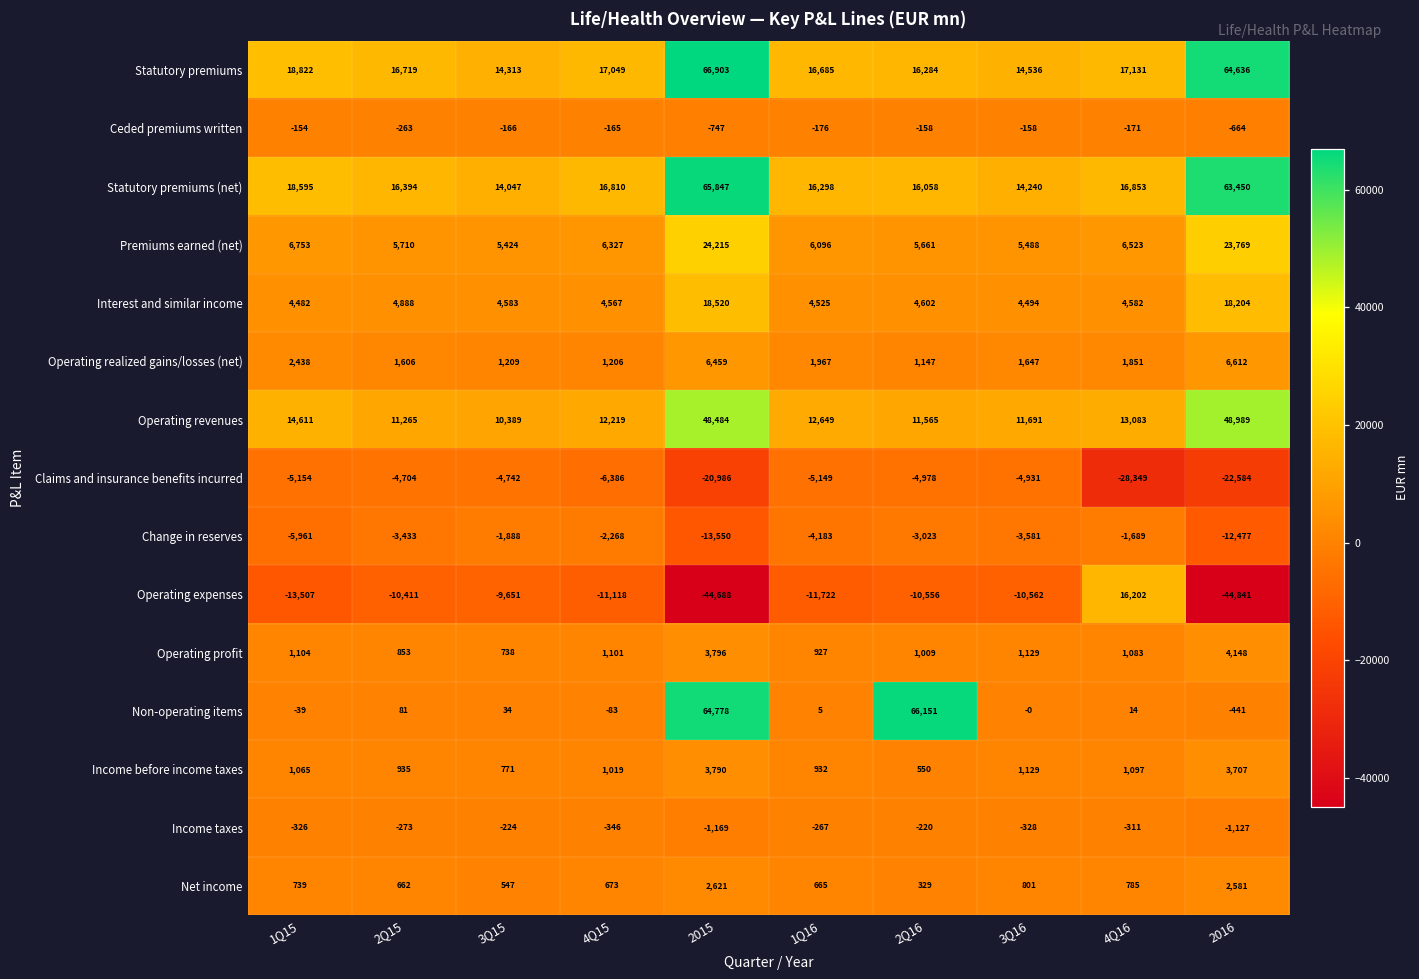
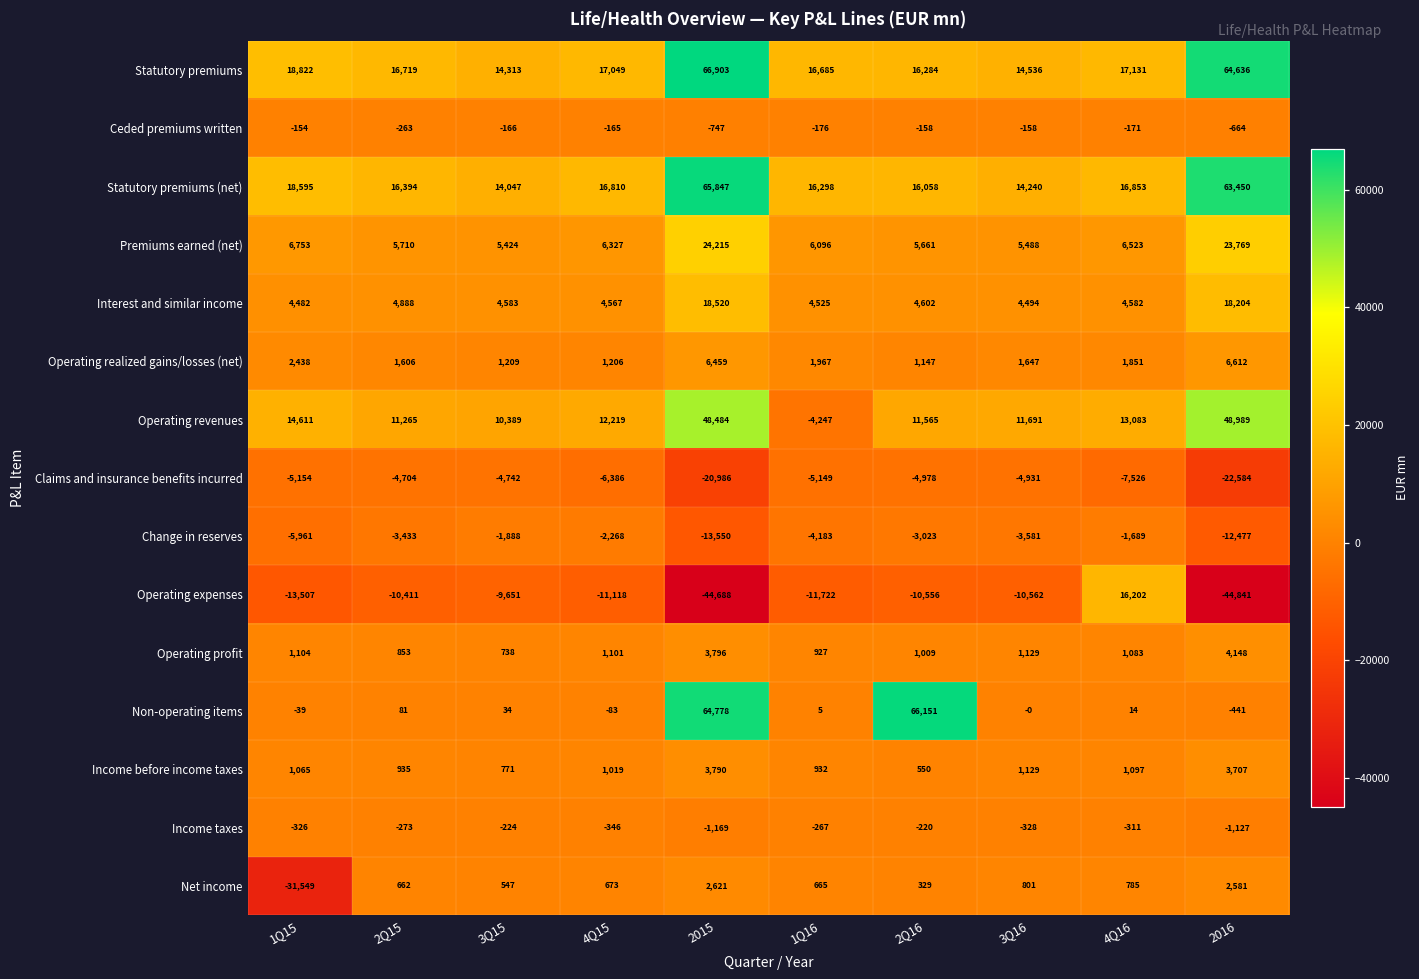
Operating revenues, 1Q16: 12,649 -> -4,247
Claims and insurance benefits incurred, 4Q16: -28,349 -> -7,526
Net income, 1Q15: 739 -> -31,549
